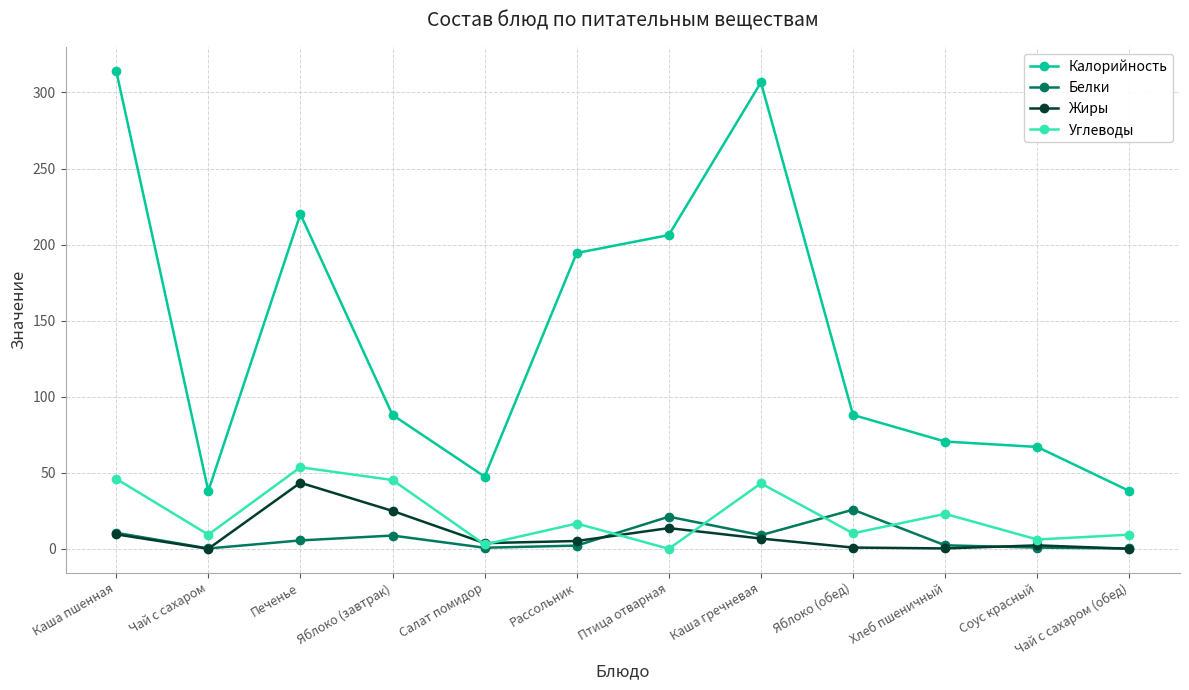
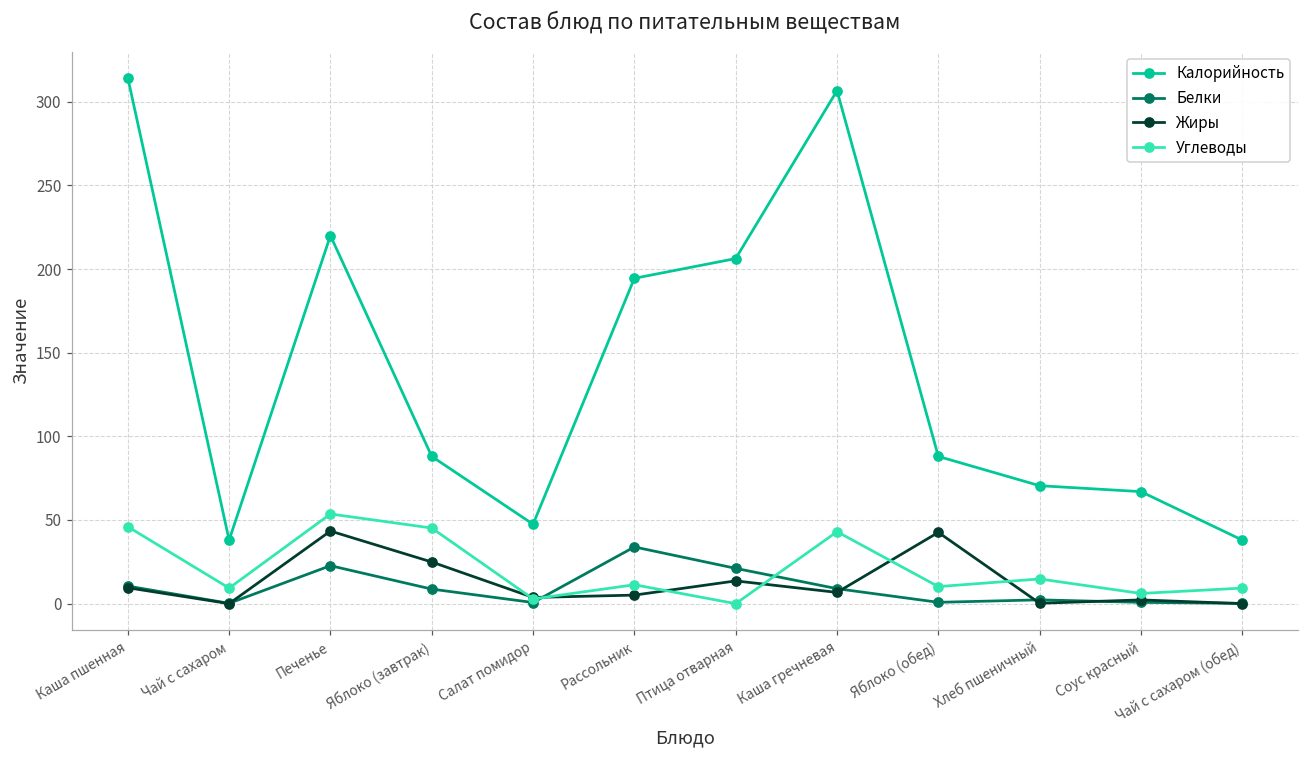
Белки, Печенье: 6 -> 23
Белки, Рассольник: 2 -> 34
Углеводы, Рассольник: 17 -> 11
Белки, Яблоко (обед): 26 -> 1
Жиры, Яблоко (обед): 1 -> 43
Углеводы, Хлеб пшеничный: 23 -> 15
